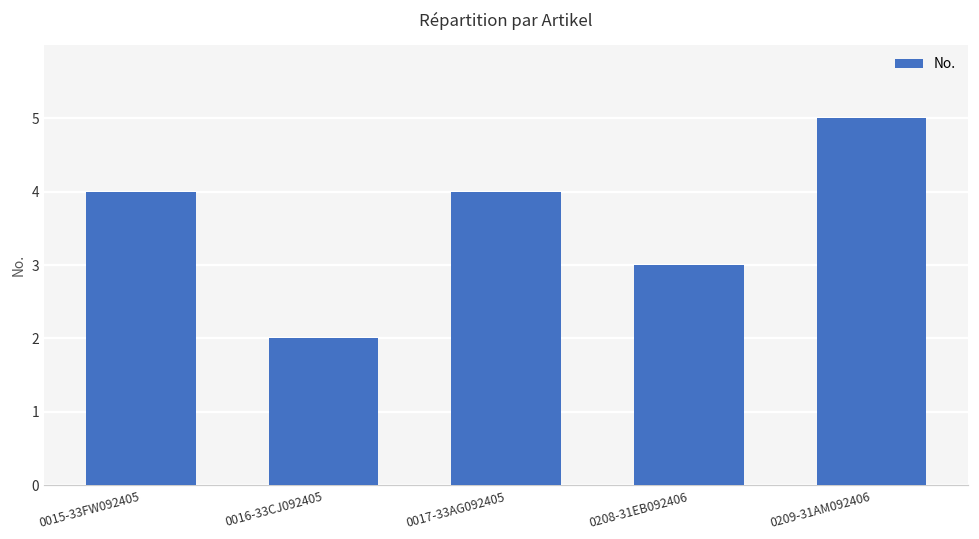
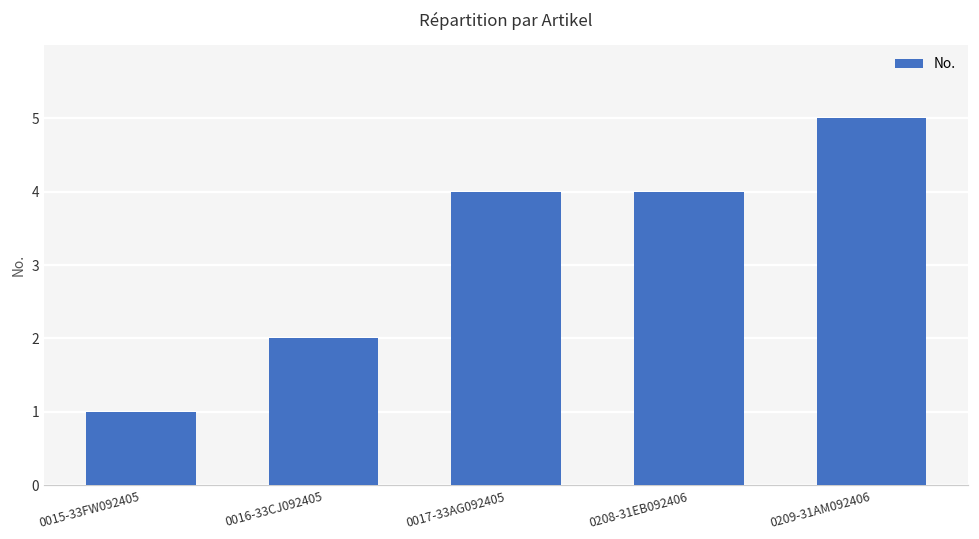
0015-33FW092405: 4 -> 1
0208-31EB092406: 3 -> 4
